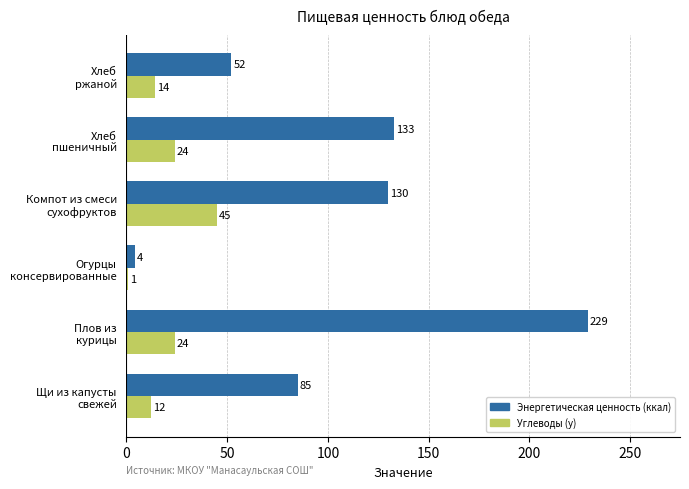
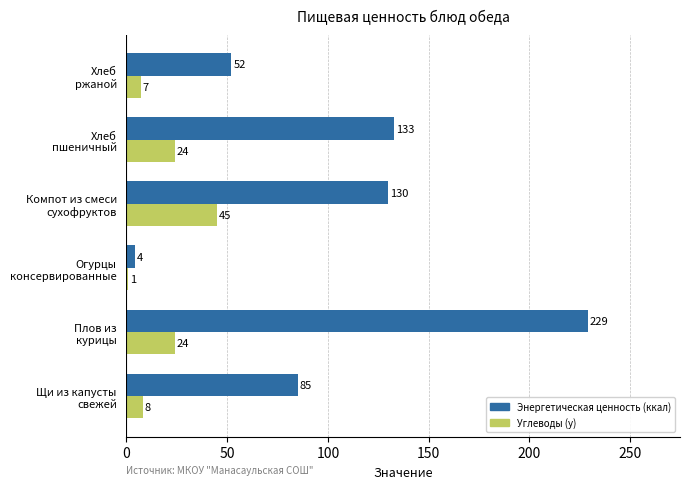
Углеводы (у), Хлеб ржаной: 14 -> 7
Углеводы (у), Щи из капусты свежей: 12 -> 8
